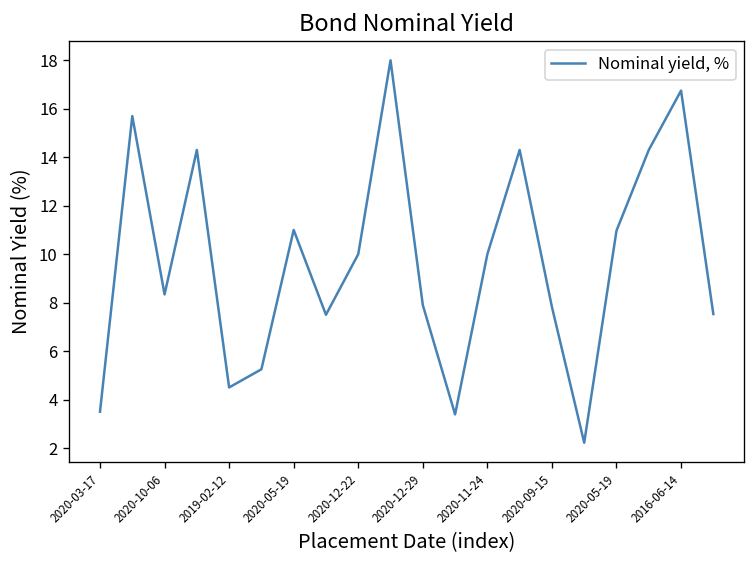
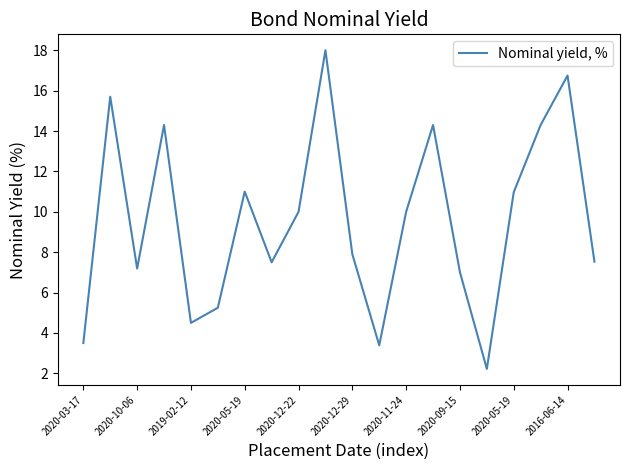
2020-10-06: 8.3 -> 7.2
2020-09-15: 7.8 -> 7.0
